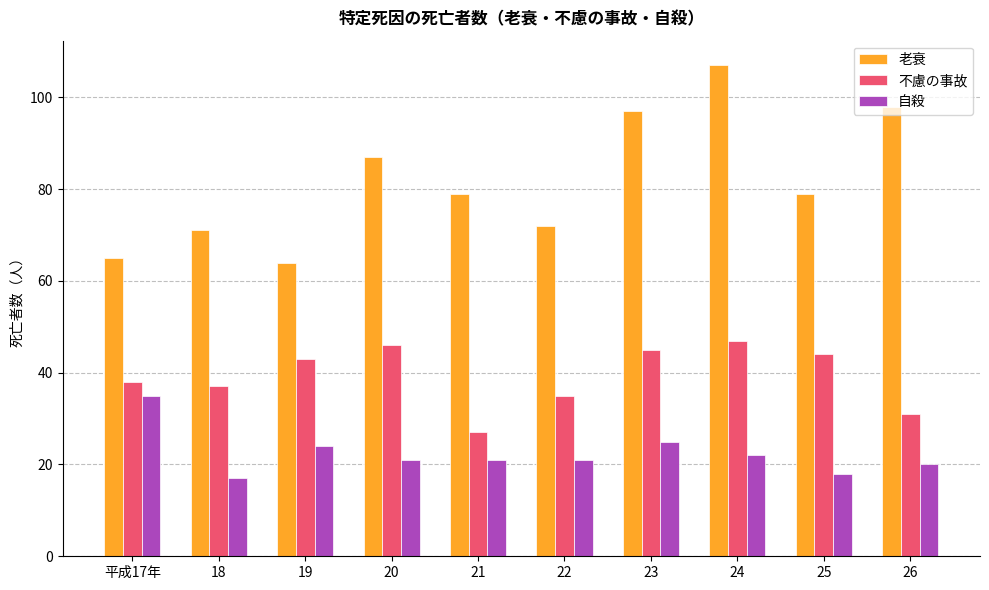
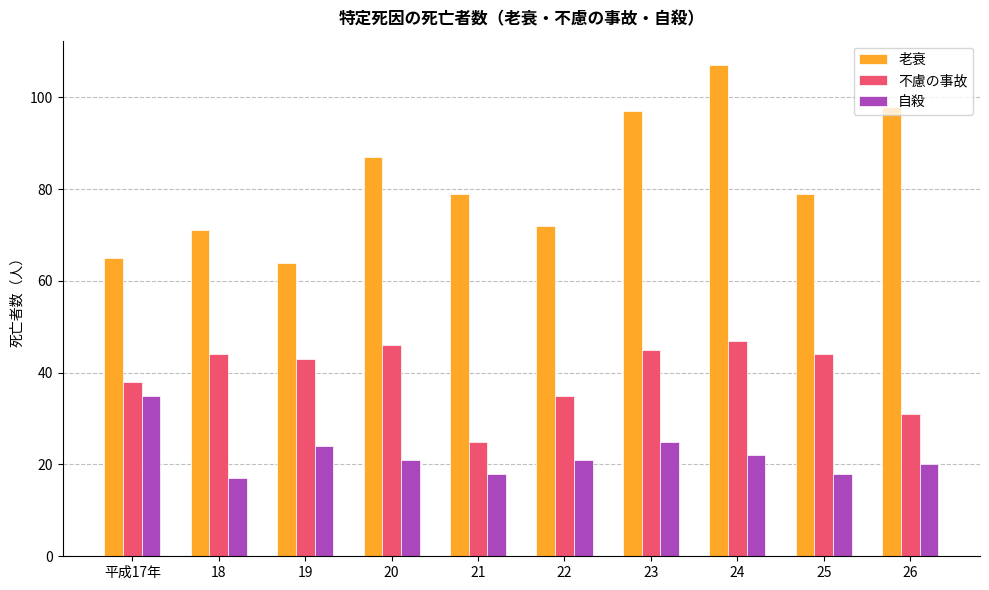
不慮の事故, 18: 37 -> 44
不慮の事故, 21: 27 -> 25
自殺, 21: 21 -> 18
